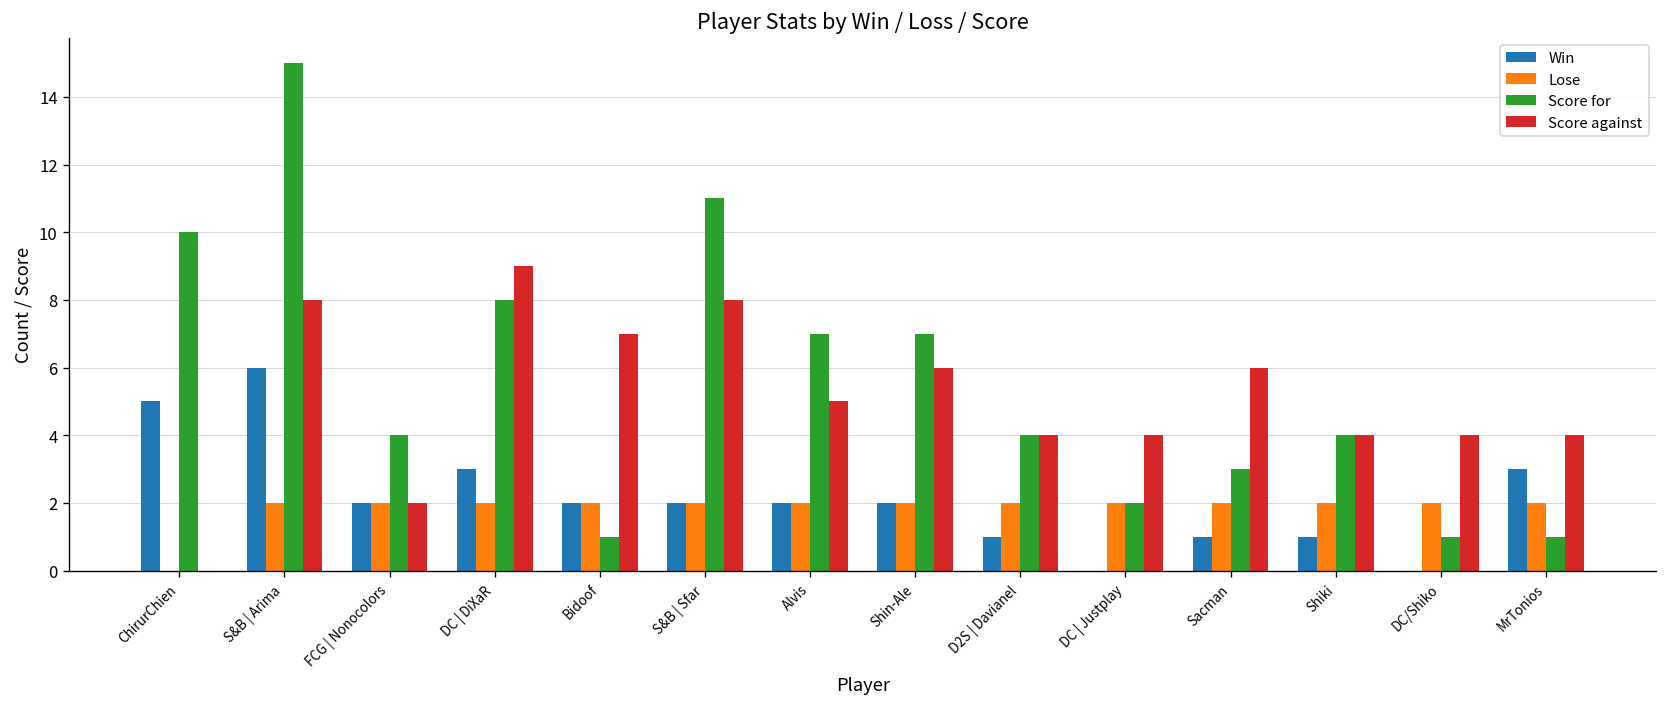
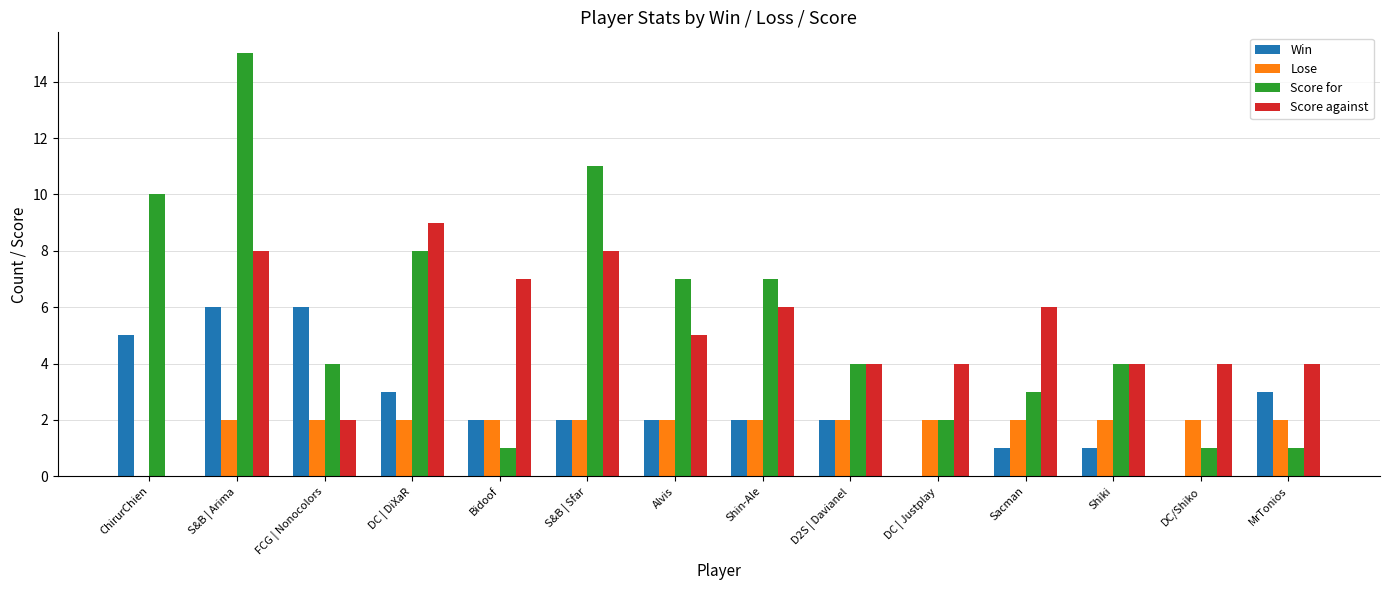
Win, FCG | Nonocolors: 2 -> 6
Win, D2S | Davianel: 1 -> 2
